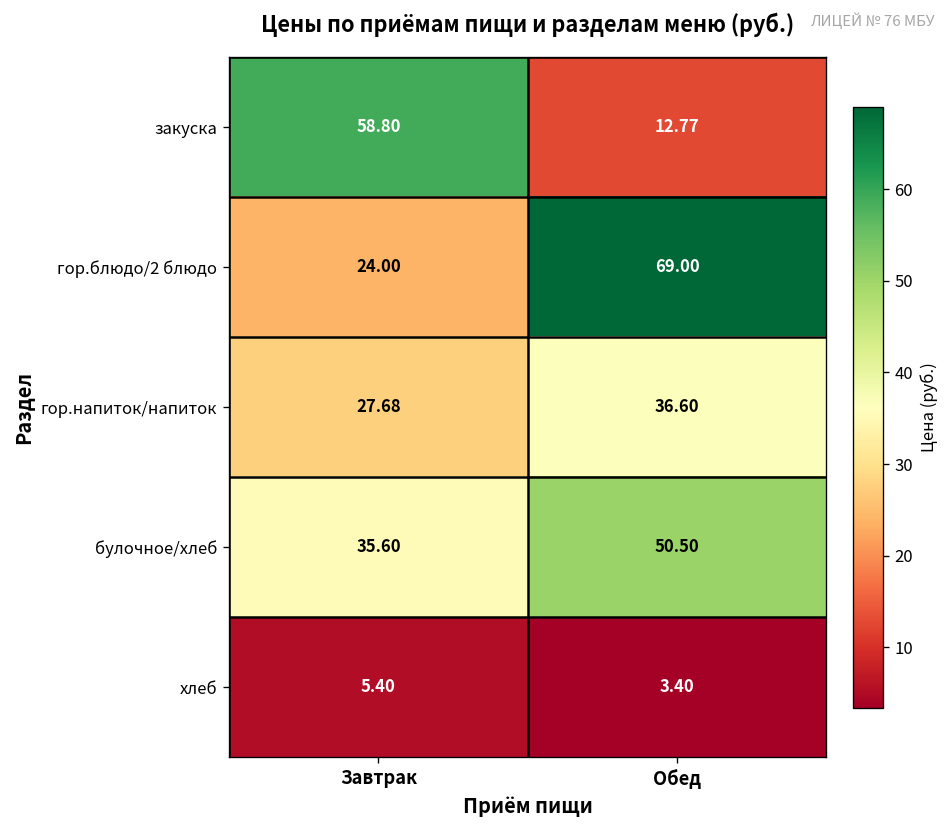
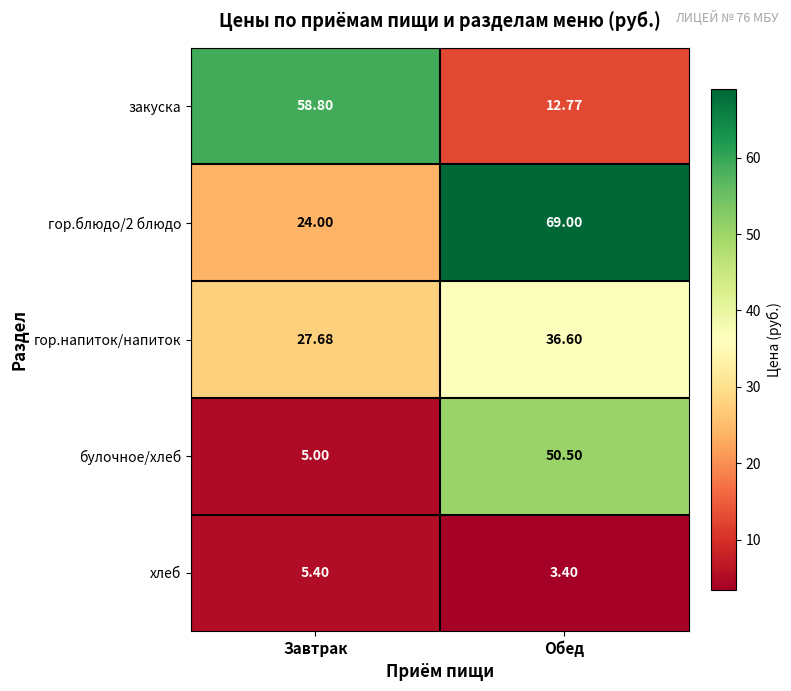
булочное/хлеб, Завтрак: 35.60 -> 5.00
